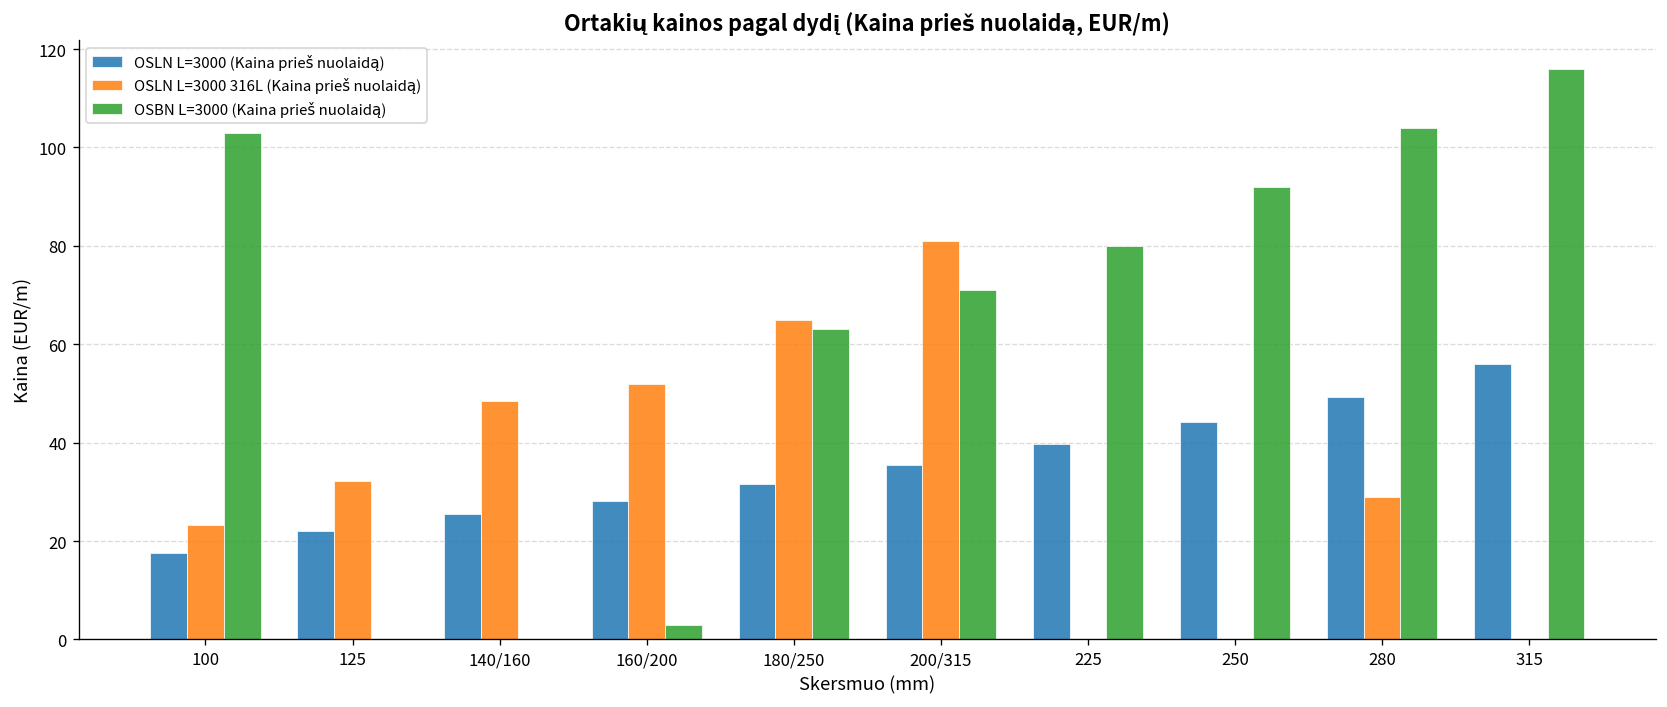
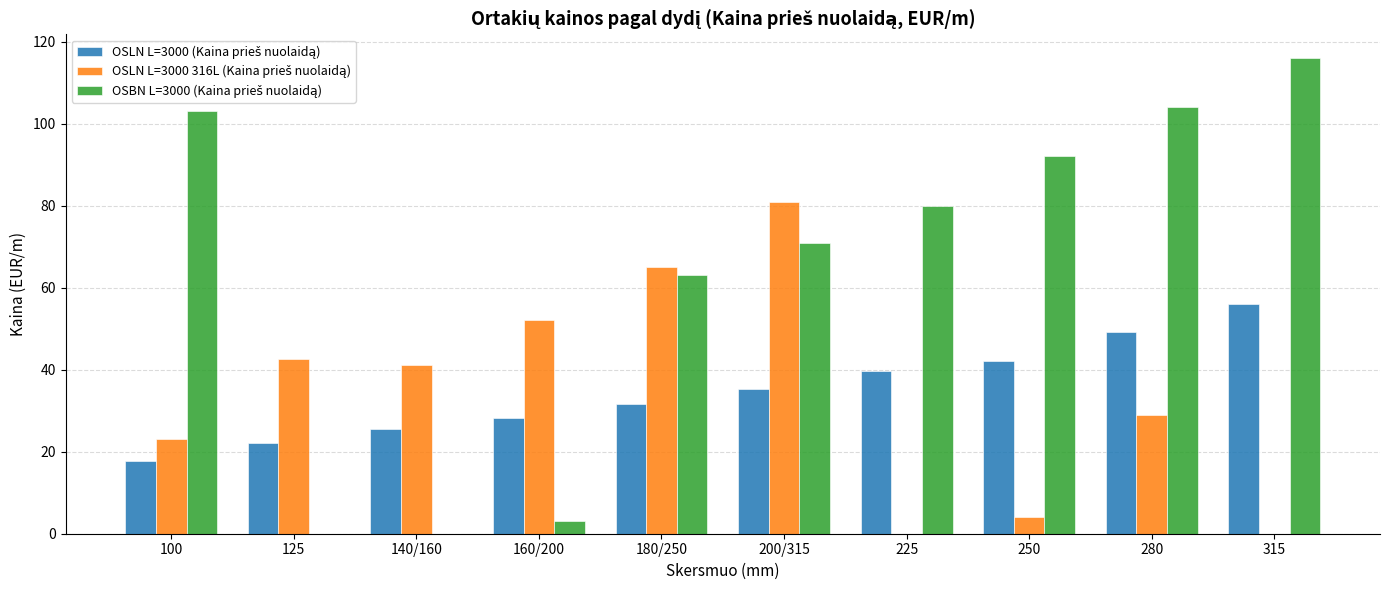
OSLN L=3000 316L (Kaina prieš nuolaidą), 125: 32 -> 43
OSLN L=3000 316L (Kaina prieš nuolaidą), 140/160: 49 -> 41
OSLN L=3000 (Kaina prieš nuolaidą), 250: 44 -> 42
OSLN L=3000 316L (Kaina prieš nuolaidą), 250: 0 -> 4
